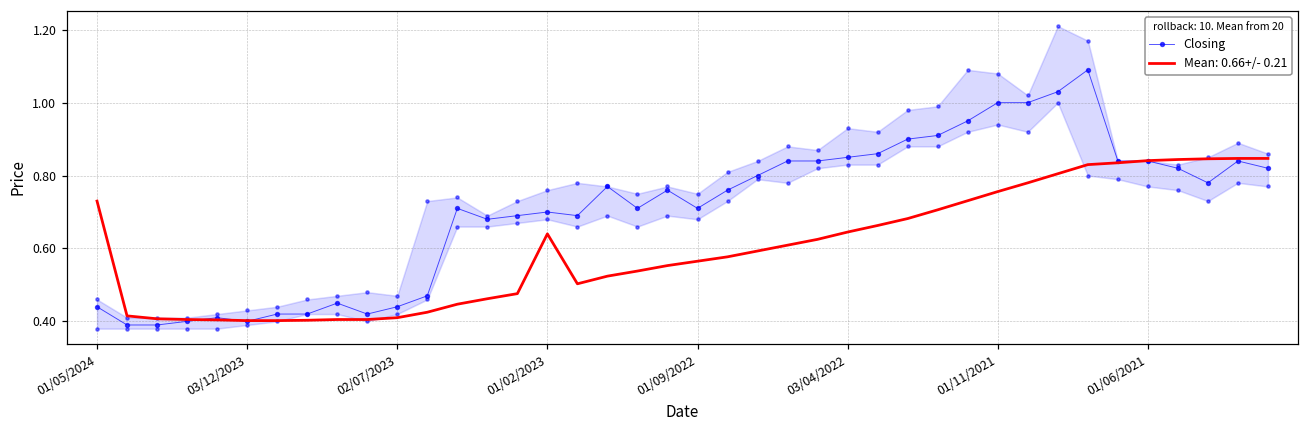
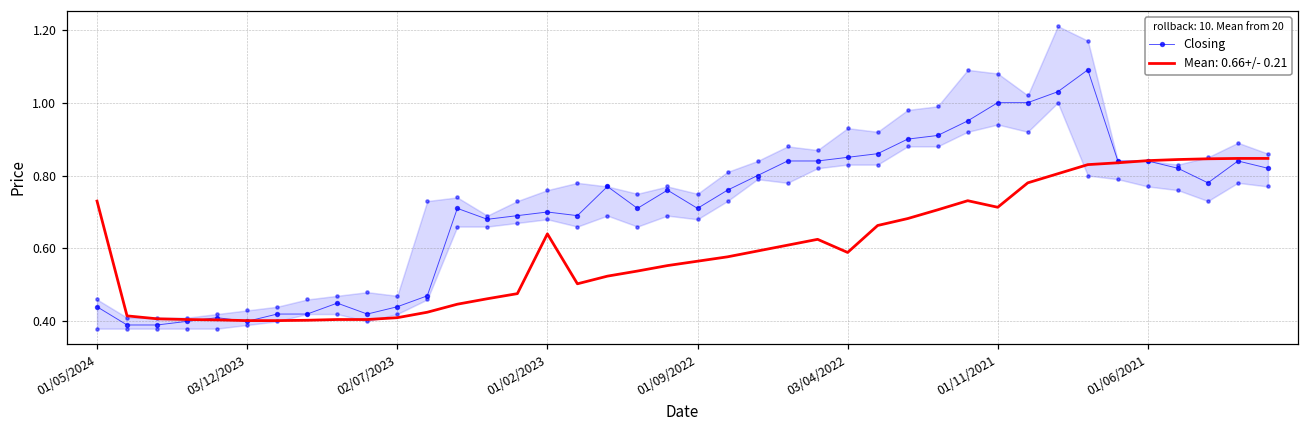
Mean: 0.66+/- 0.21, 03/04/2022: 0.65 -> 0.59
Mean: 0.66+/- 0.21, 01/11/2021: 0.76 -> 0.71
